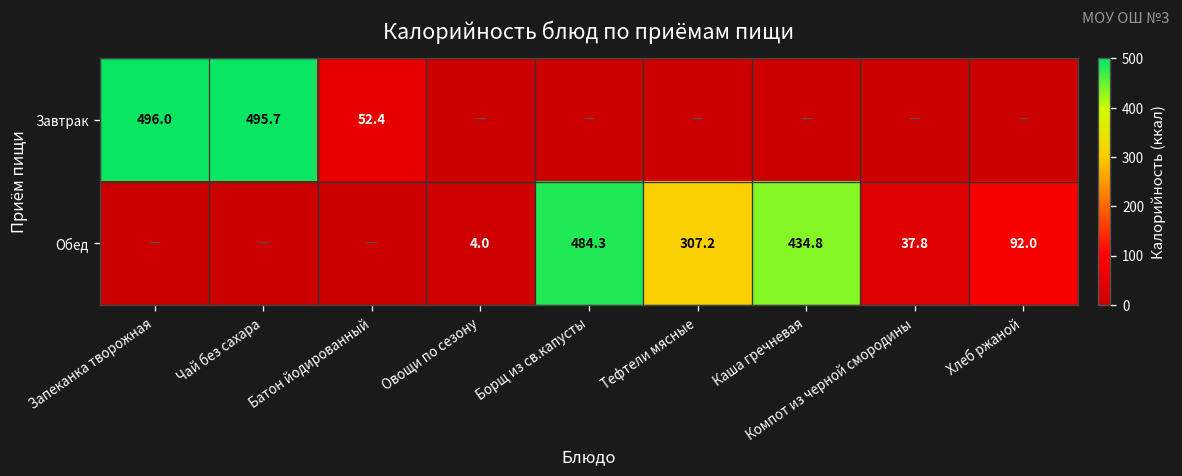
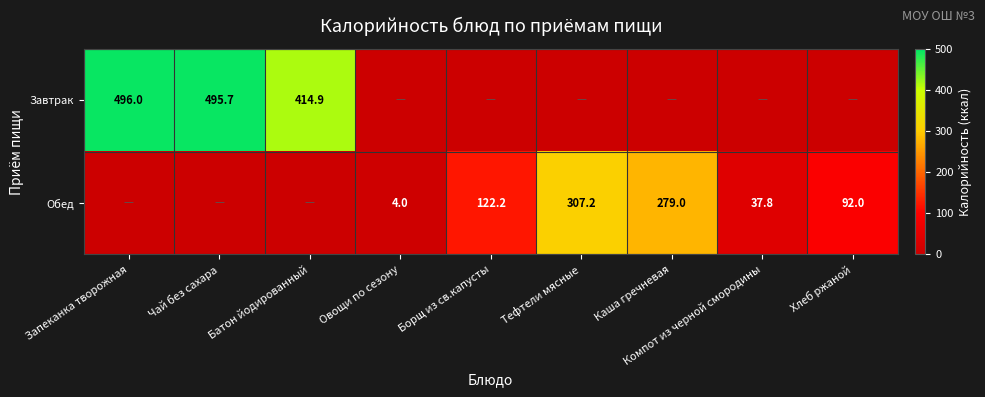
Завтрак, Батон йодированный: 52.4 -> 414.9
Обед, Борщ из св.капусты: 484.3 -> 122.2
Обед, Каша гречневая: 434.8 -> 279.0
